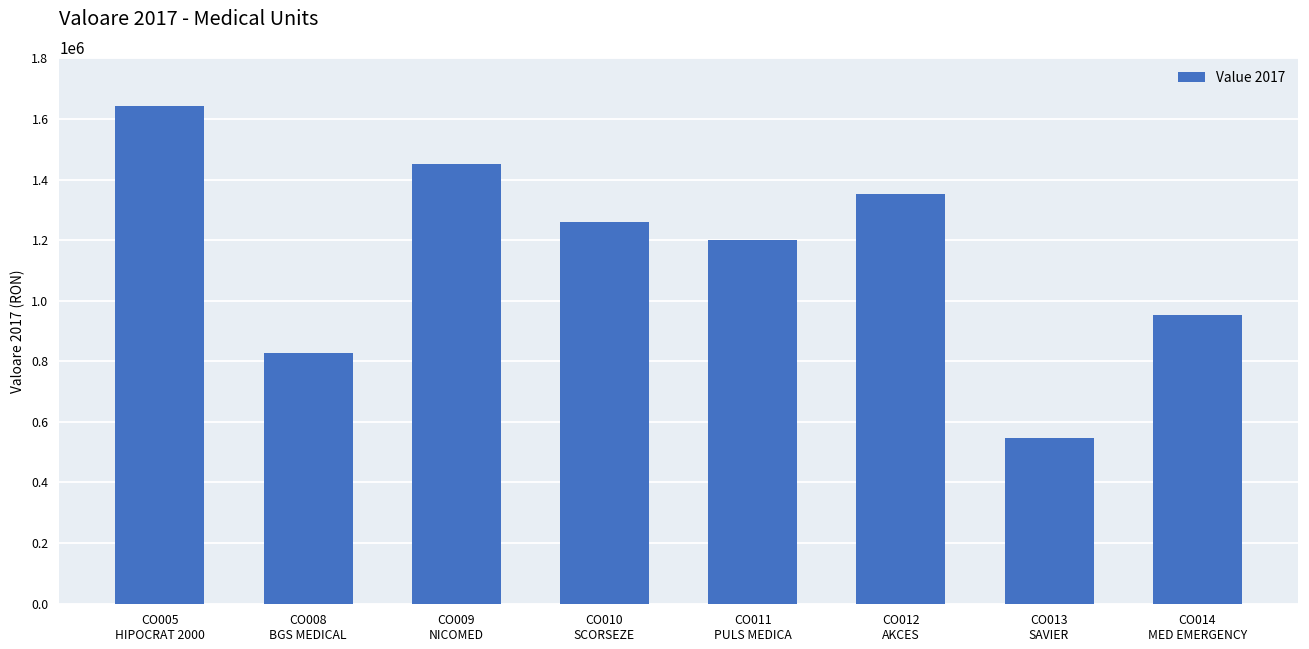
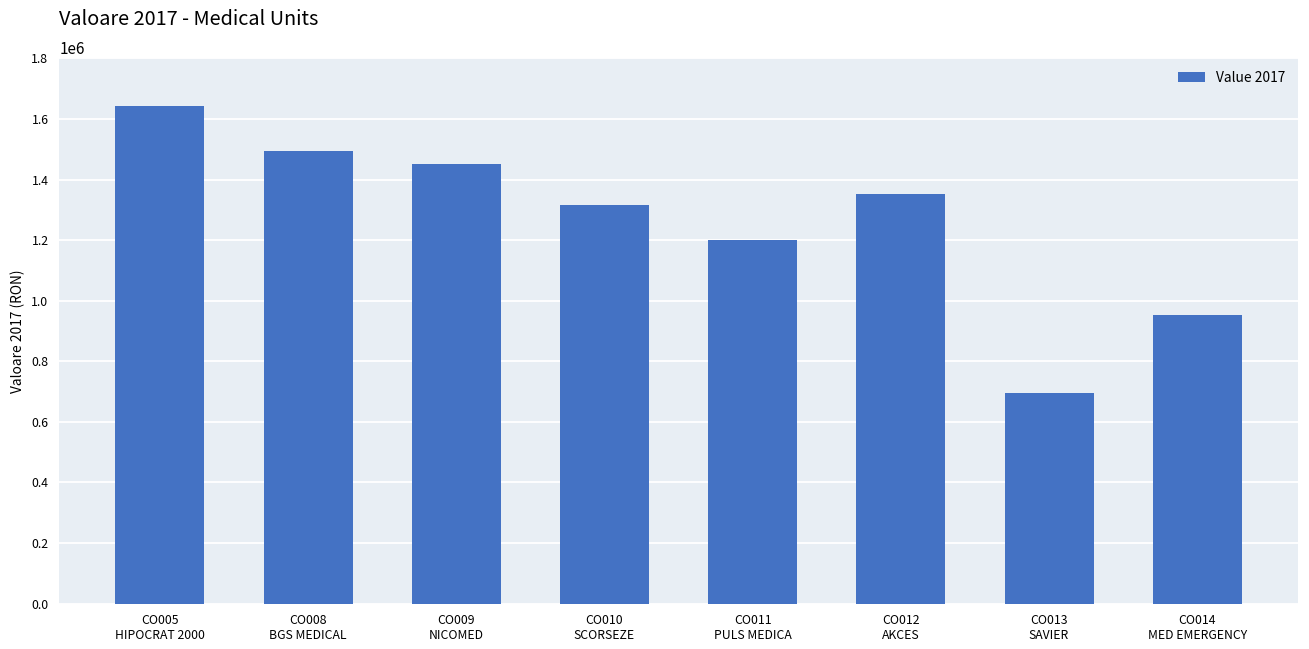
CO008 BGS MEDICAL: 830000 -> 1500000
CO010 SCORSEZE: 1260000 -> 1310000
CO013 SAVIER: 550000 -> 700000
